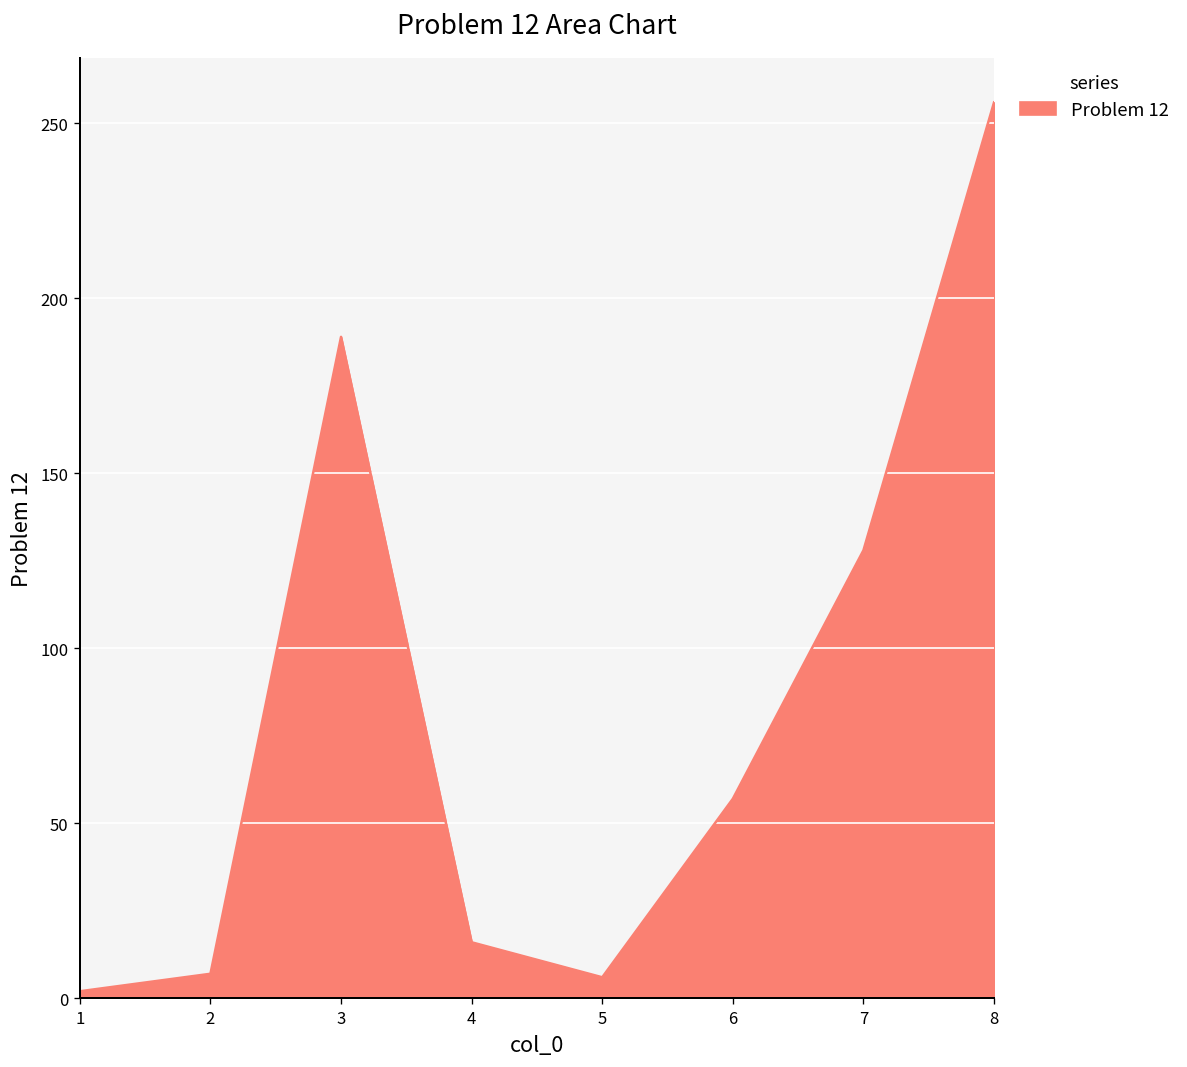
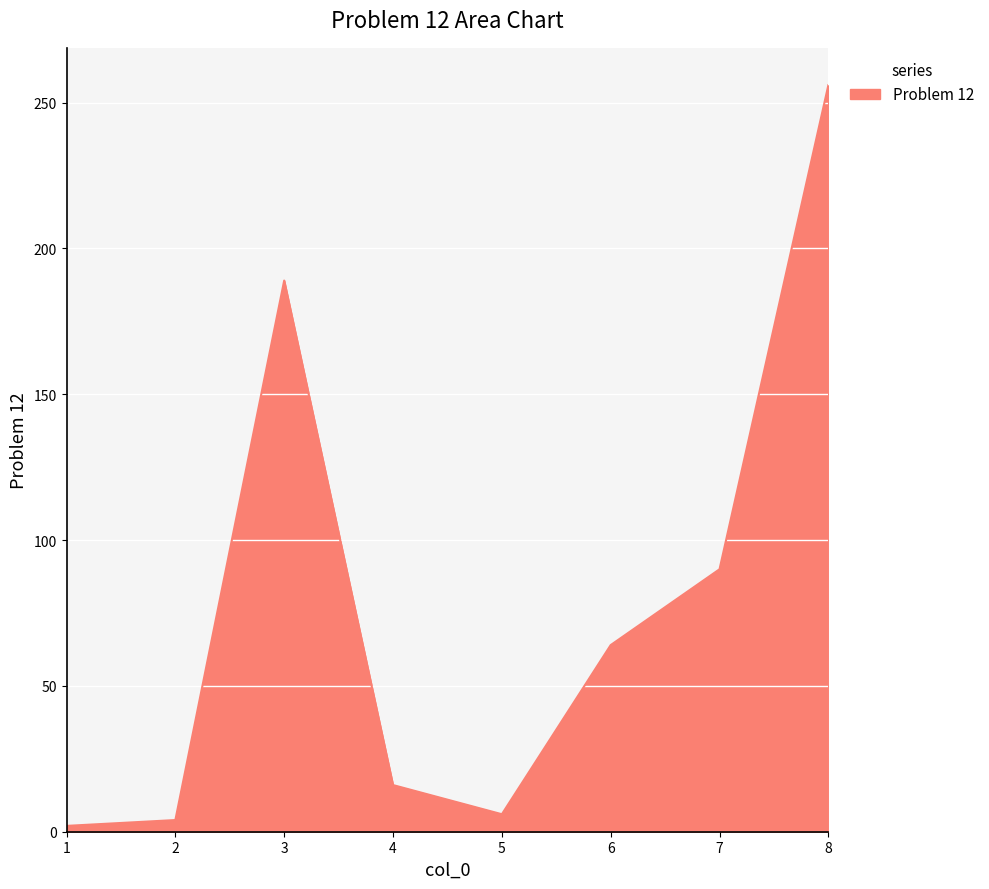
2: 7 -> 4
6: 57 -> 64
7: 128 -> 90
